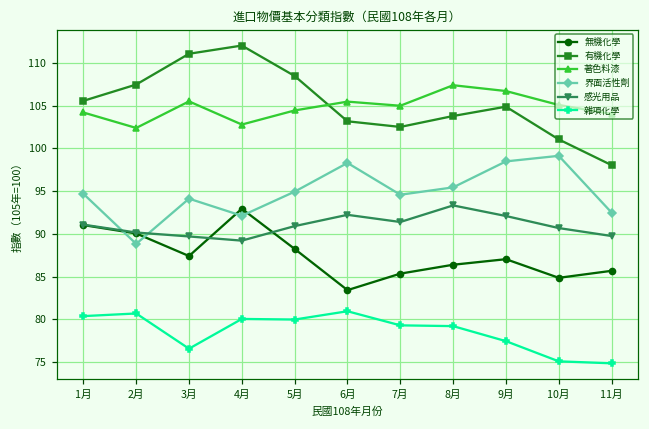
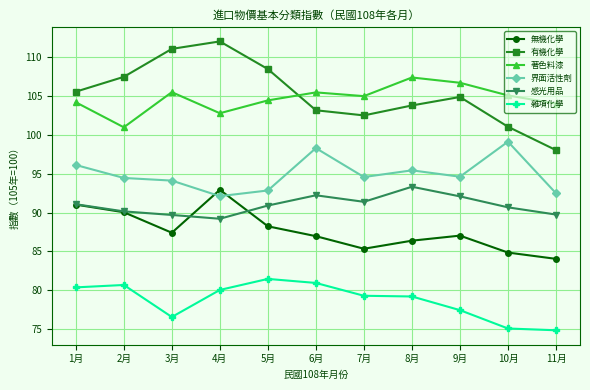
界面活性劑, 1月: 95 -> 96
著色料漆, 2月: 102 -> 101
界面活性劑, 2月: 89 -> 94
界面活性劑, 5月: 95 -> 93
雜項化學, 5月: 80 -> 81
無機化學, 6月: 83 -> 87
界面活性劑, 9月: 98 -> 95
無機化學, 11月: 86 -> 84
